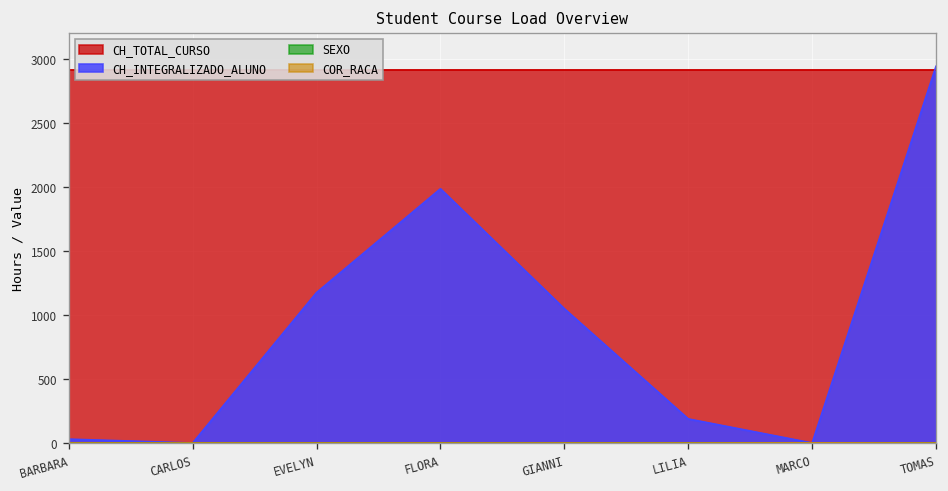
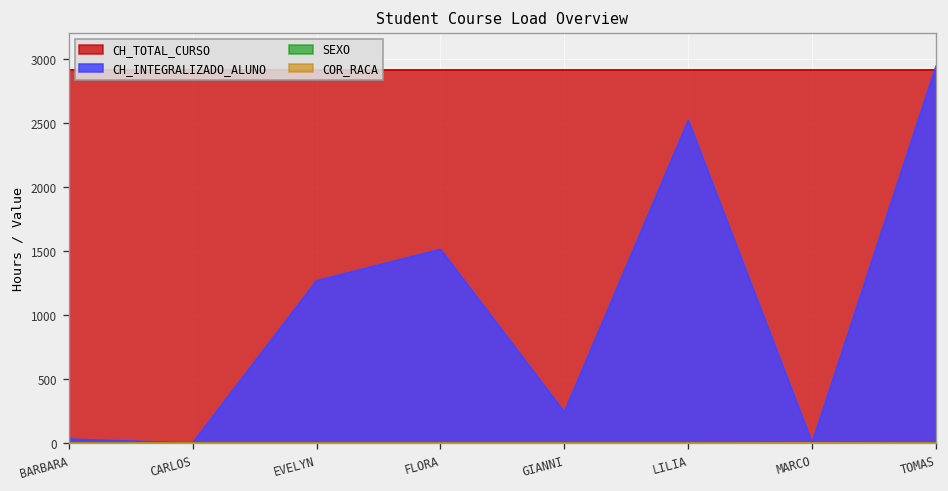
CH_INTEGRALIZADO_ALUNO, EVELYN: 1170 -> 1270
CH_INTEGRALIZADO_ALUNO, FLORA: 1980 -> 1510
CH_INTEGRALIZADO_ALUNO, GIANNI: 1050 -> 240
CH_INTEGRALIZADO_ALUNO, LILIA: 190 -> 2520
